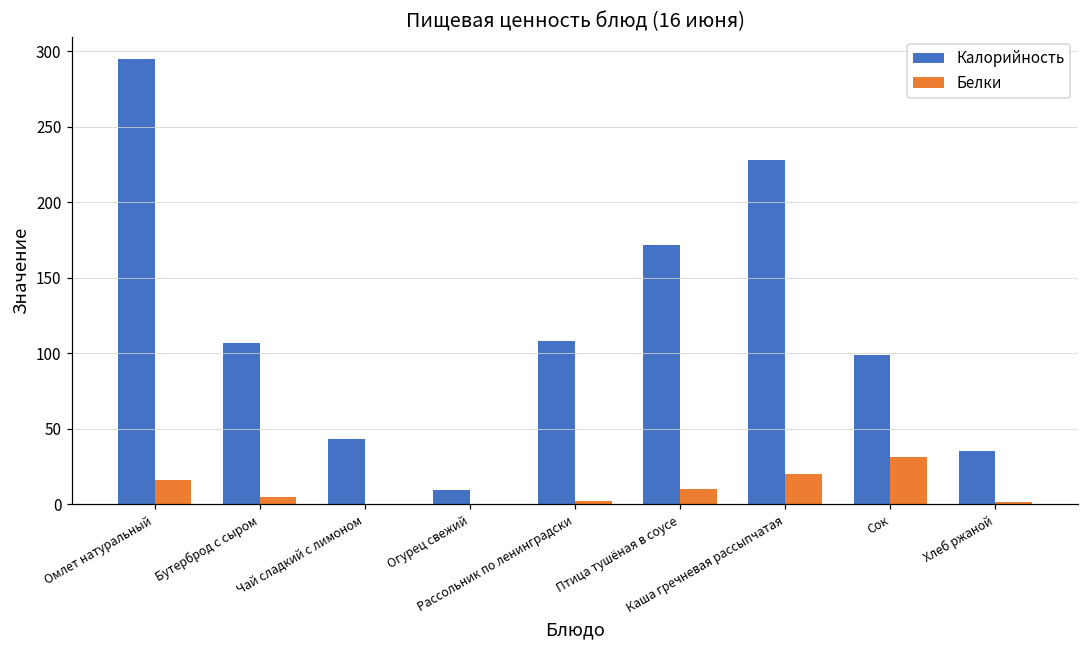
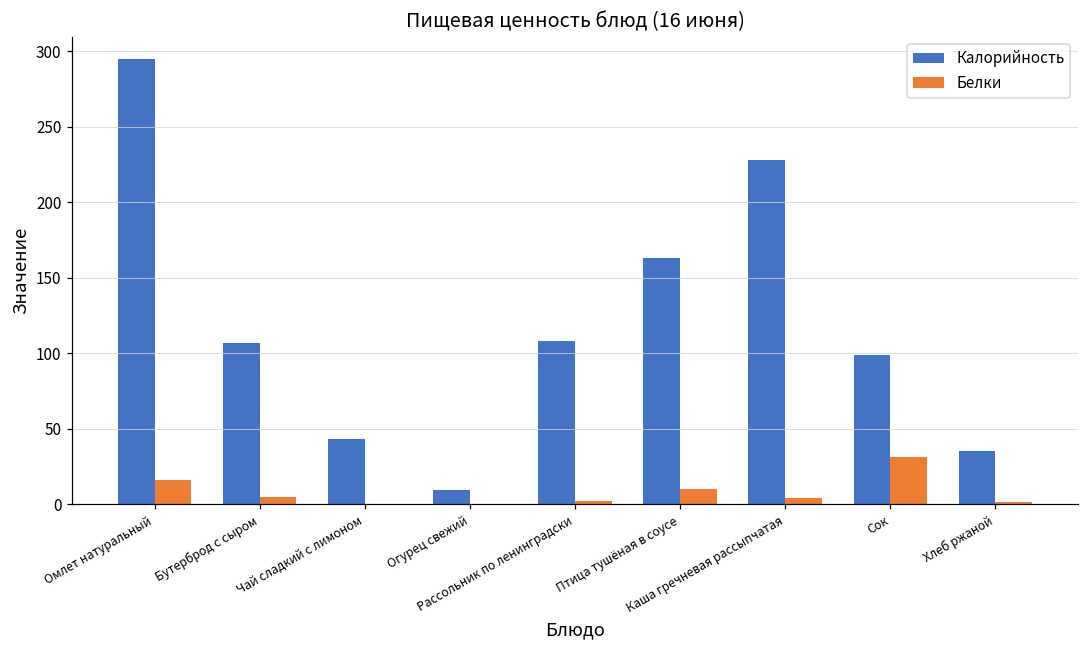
Калорийность, Птица тушёная в соусе: 172 -> 163
Белки, Каша гречневая рассыпчатая: 20 -> 4
